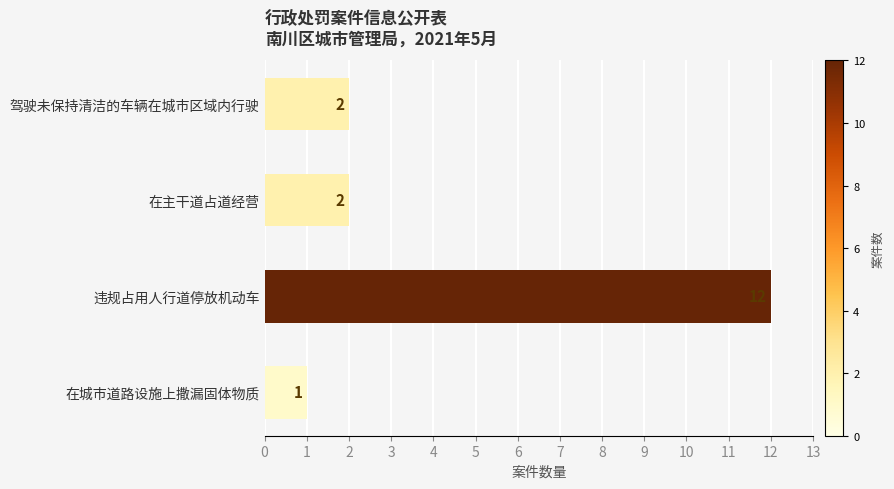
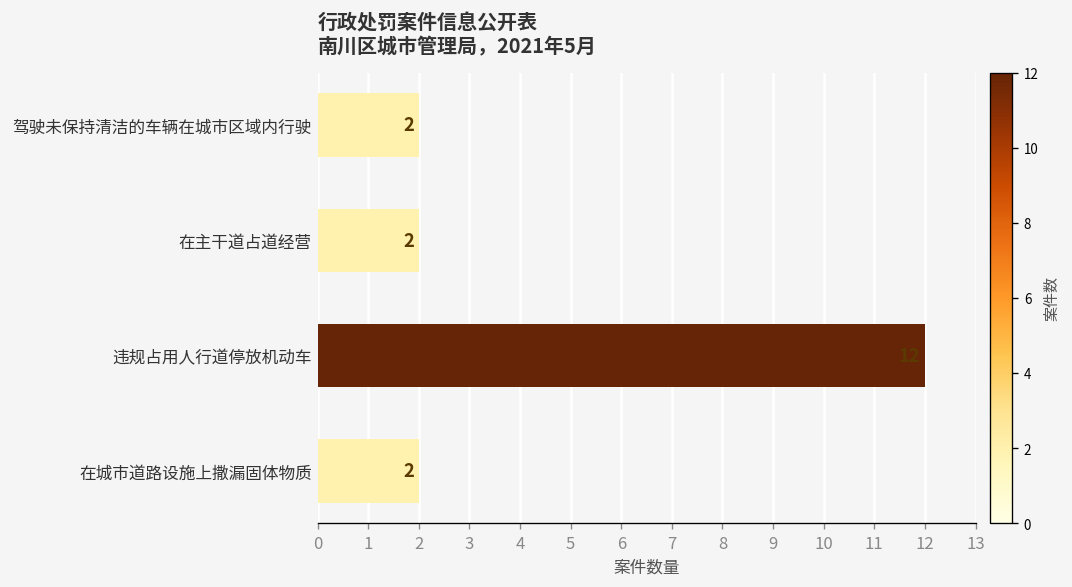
在城市道路设施上撒漏固体物质: 1 -> 2
